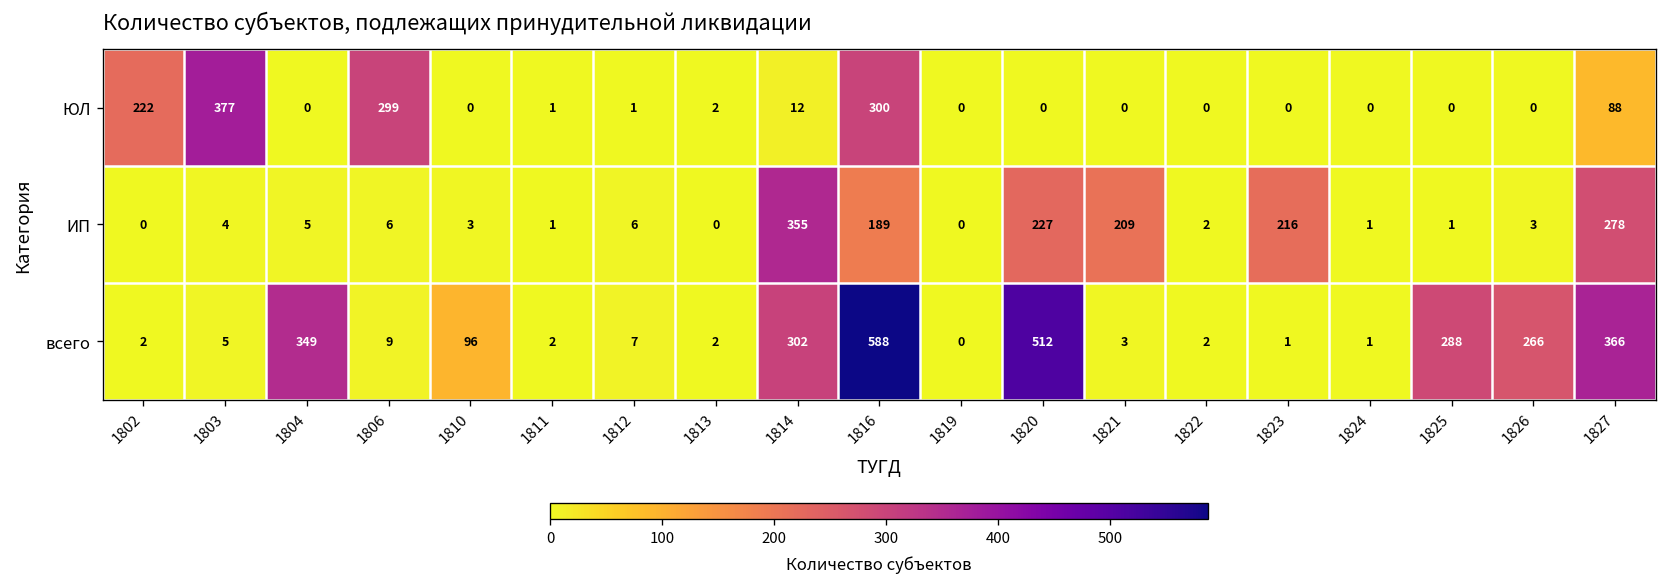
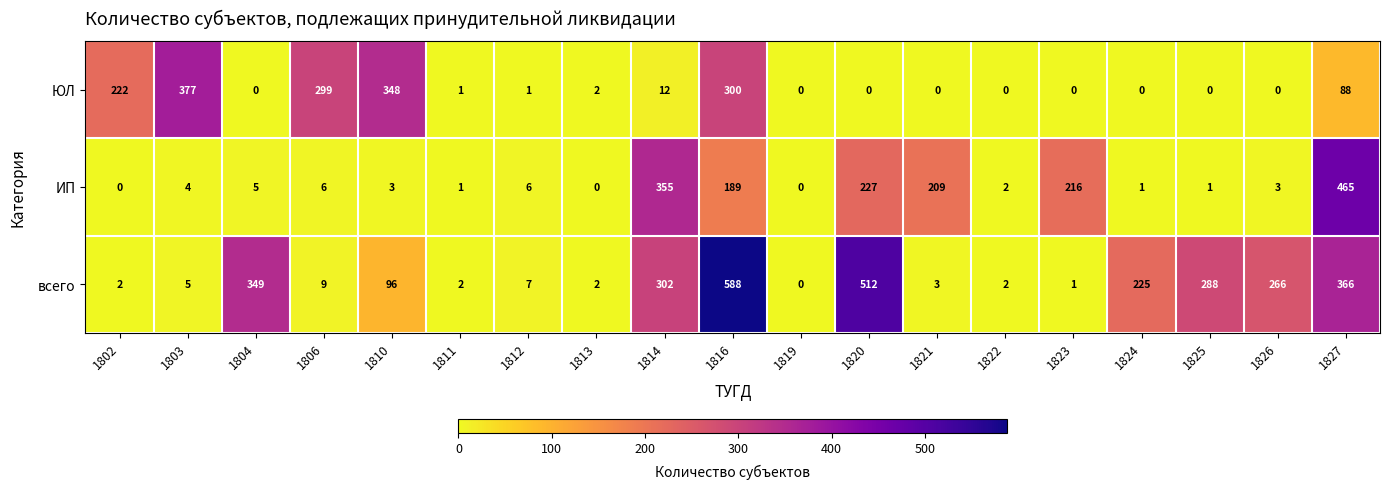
ЮЛ, 1810: 0 -> 348
ИП, 1827: 278 -> 465
всего, 1824: 1 -> 225
